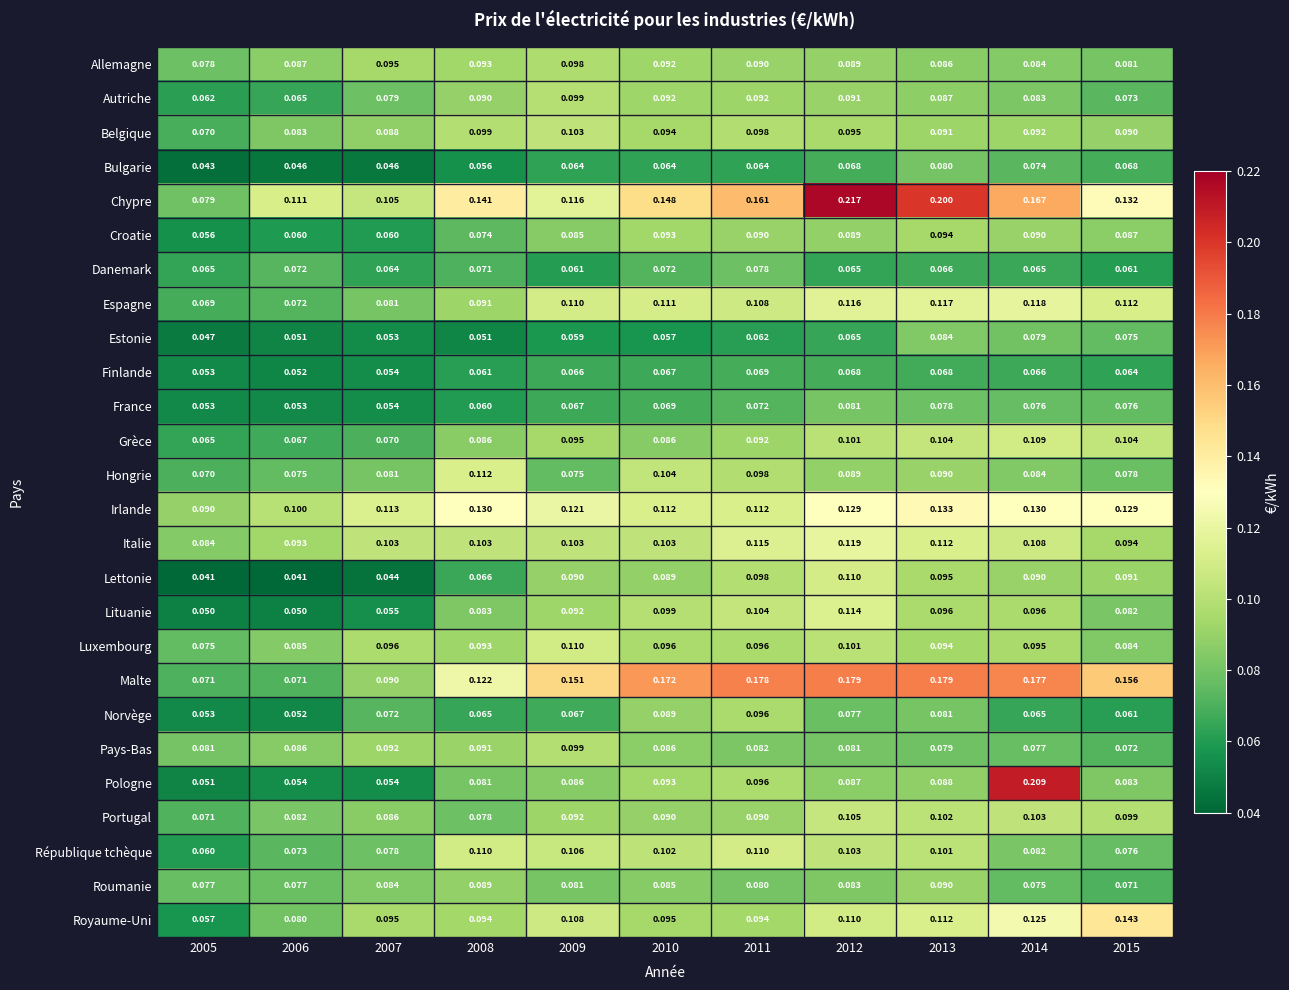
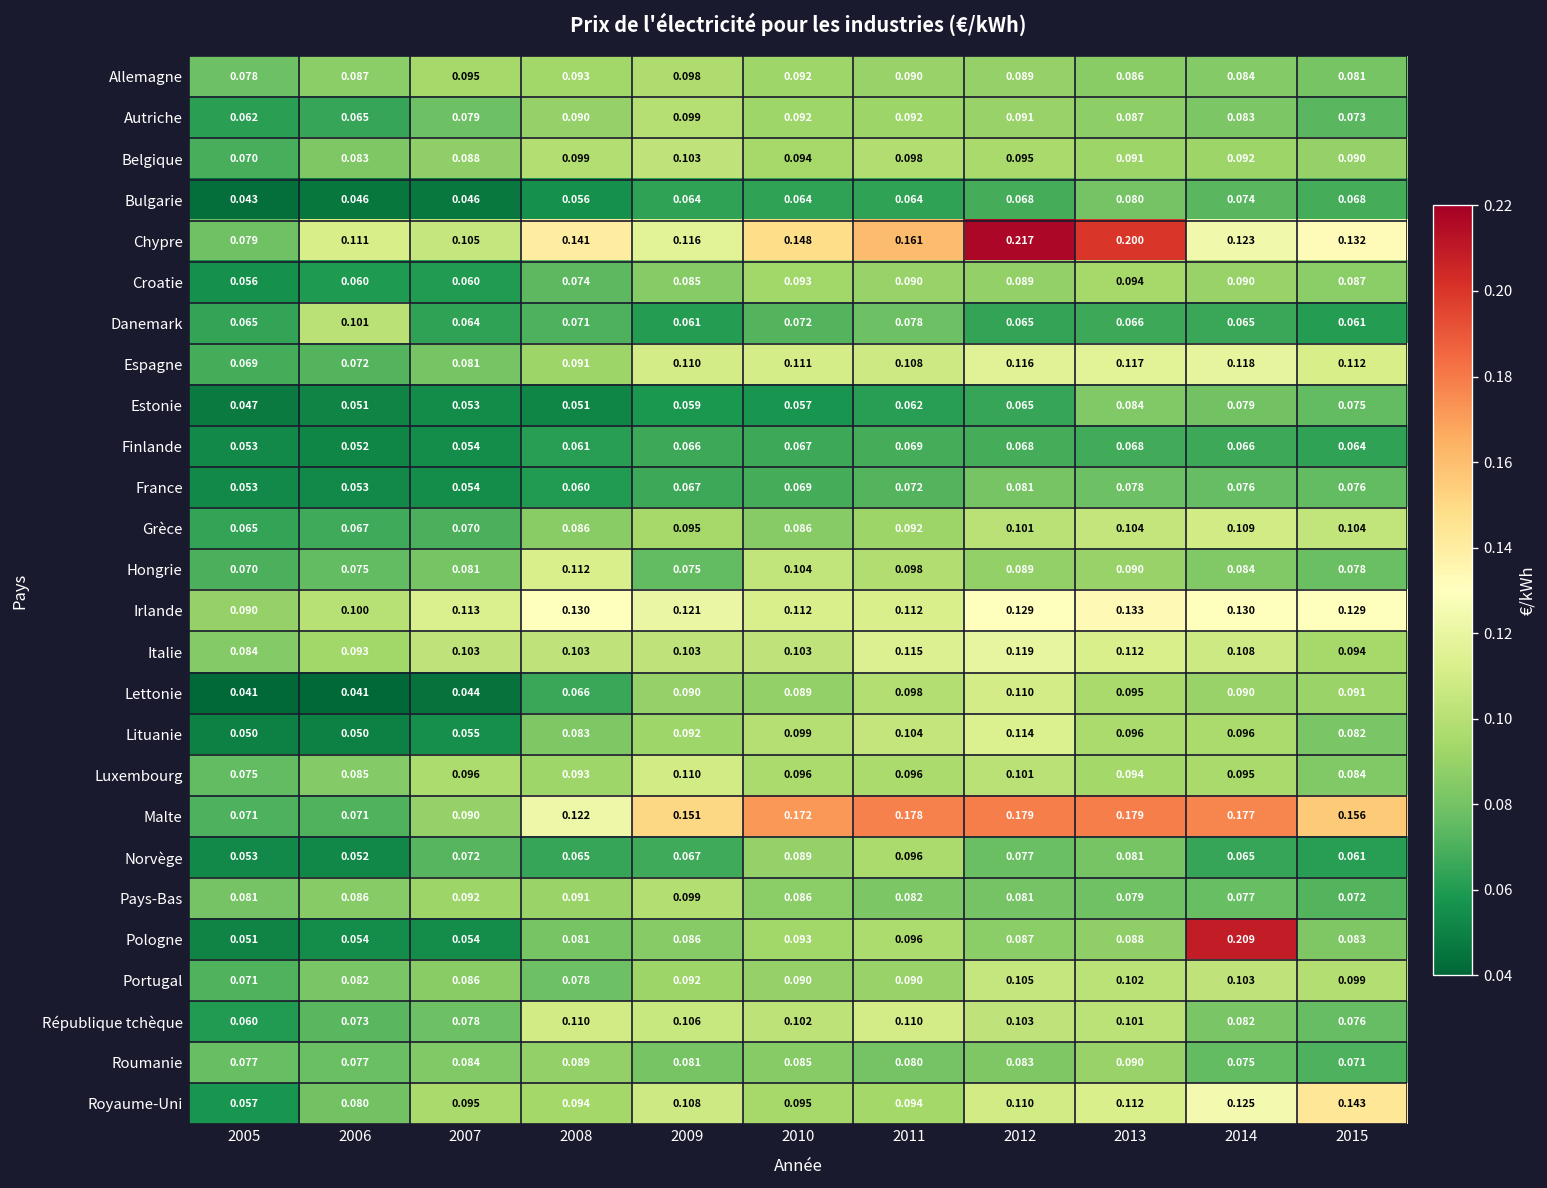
Chypre, 2014: 0.167 -> 0.123
Danemark, 2006: 0.072 -> 0.101
